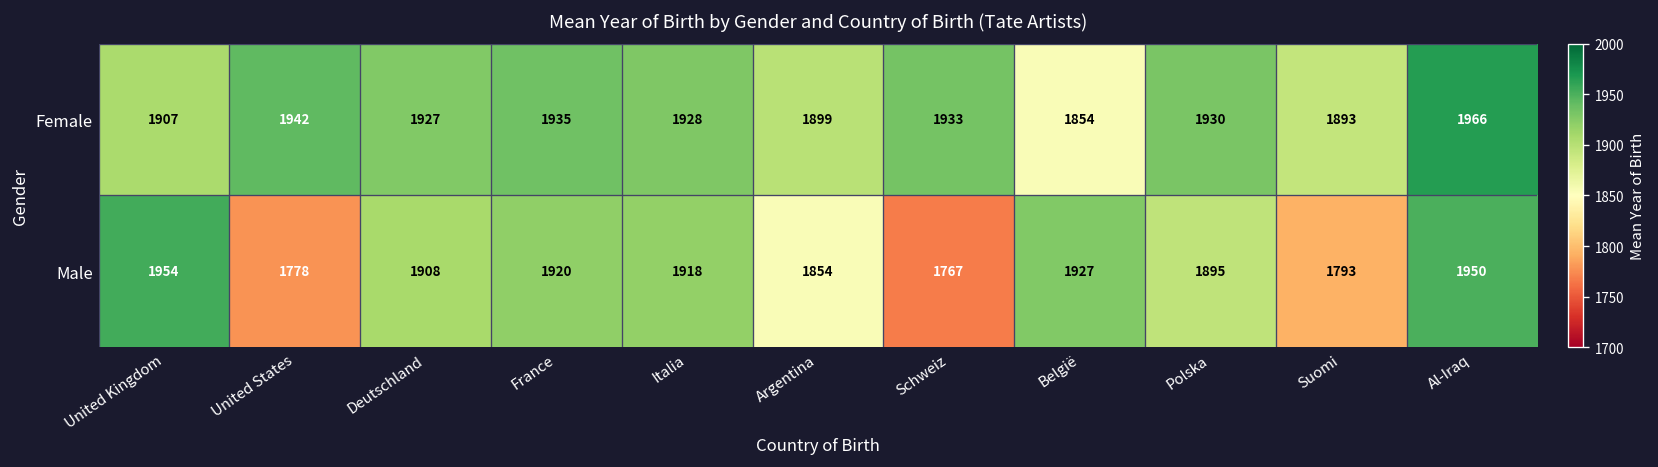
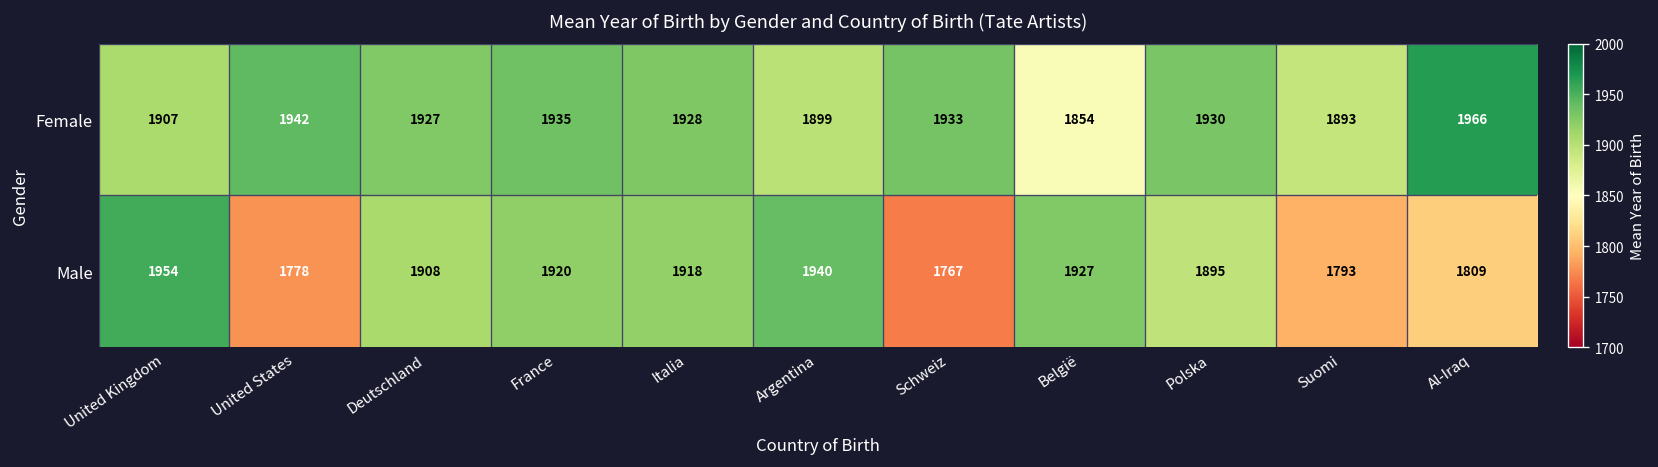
Male, Argentina: 1854 -> 1940
Male, Al-Iraq: 1950 -> 1809
